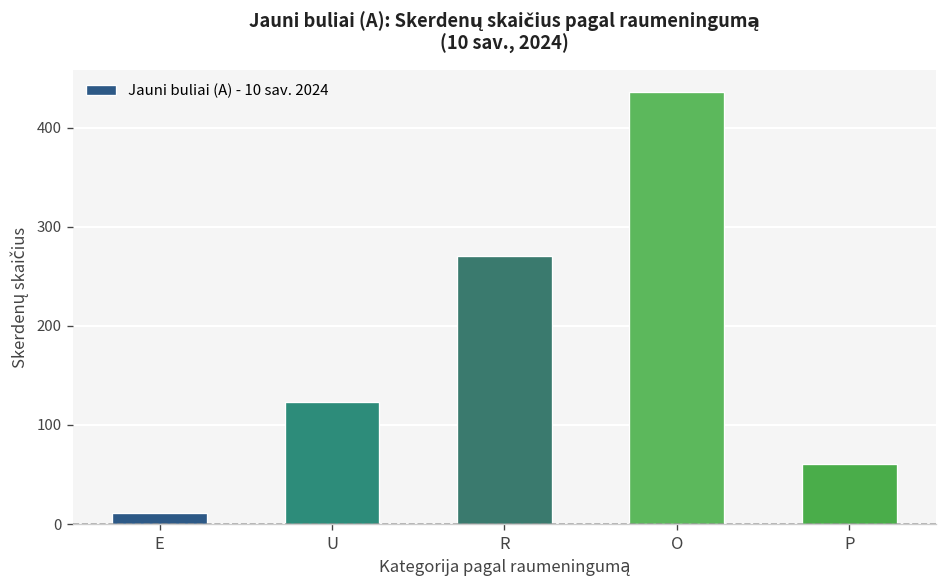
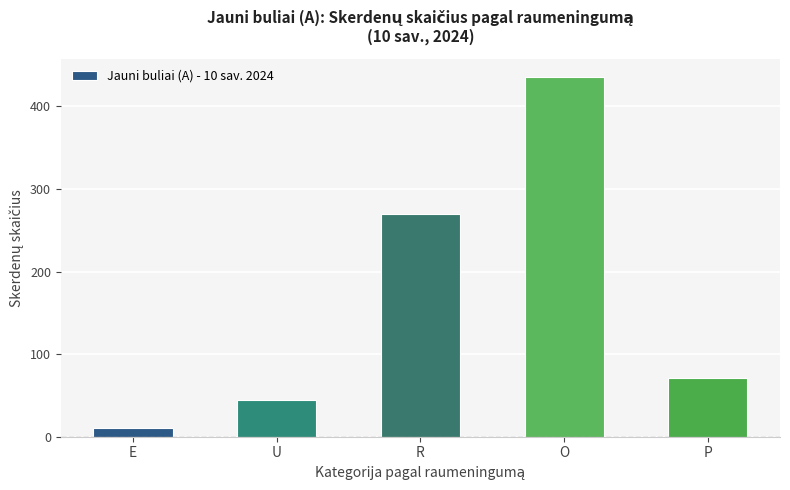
U: 120 -> 50
P: 60 -> 70
